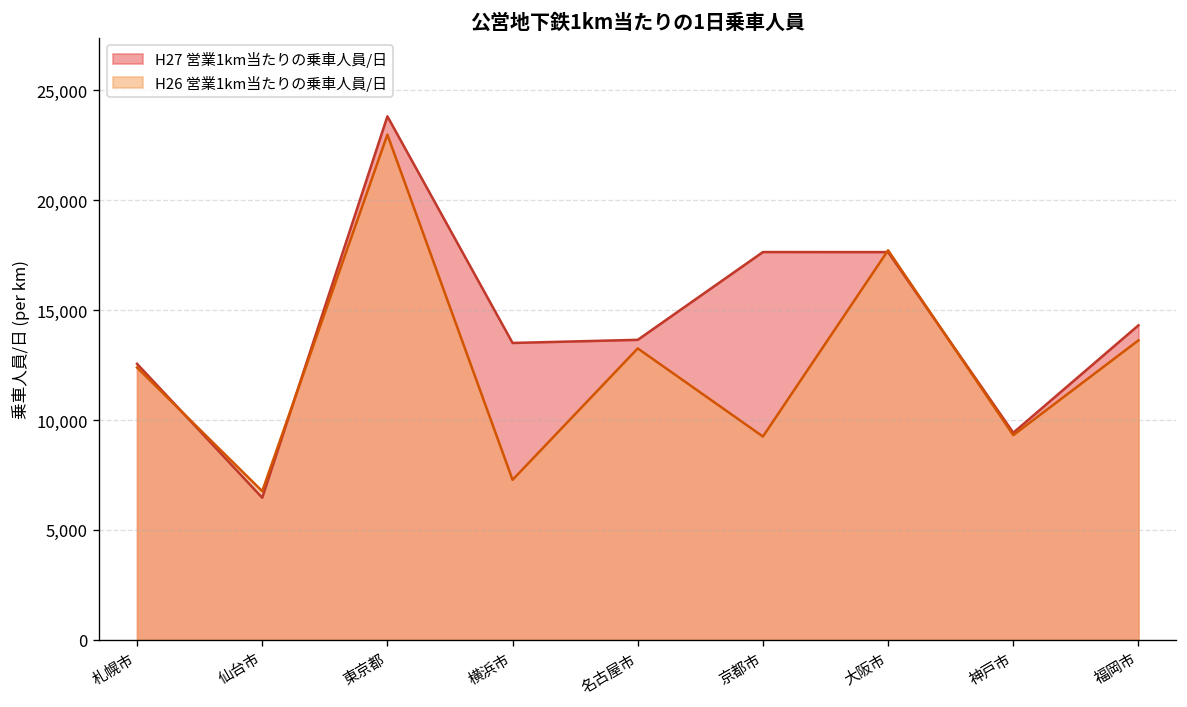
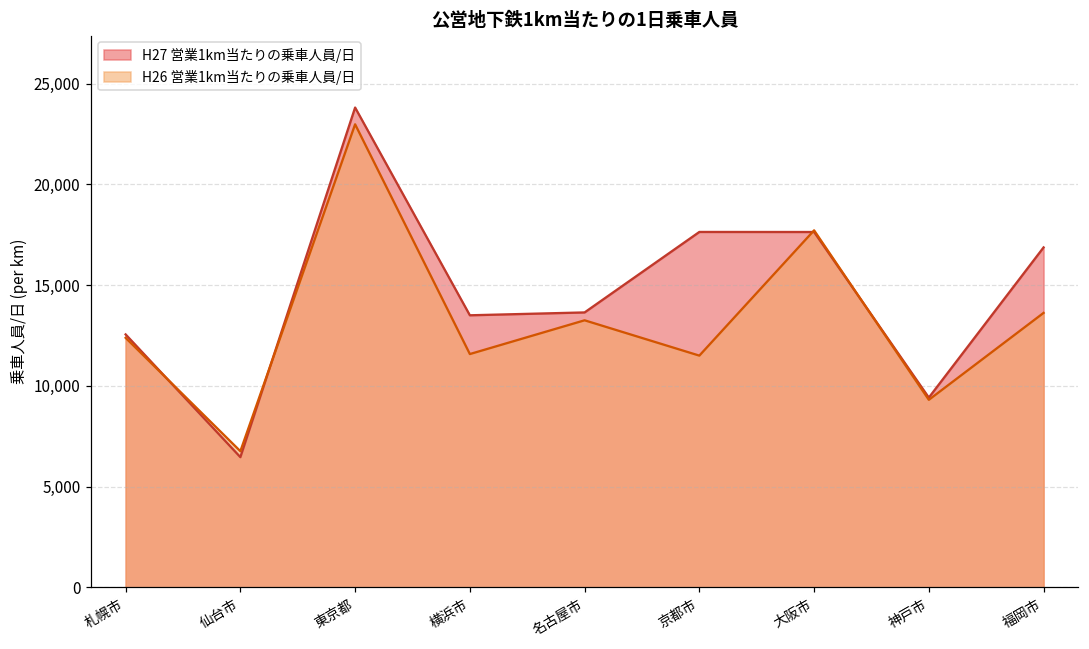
H26 営業1km当たりの乗車人員/日, 横浜市: 7,300 -> 11,600
H26 営業1km当たりの乗車人員/日, 京都市: 9,300 -> 11,500
H27 営業1km当たりの乗車人員/日, 福岡市: 14,300 -> 16,900
